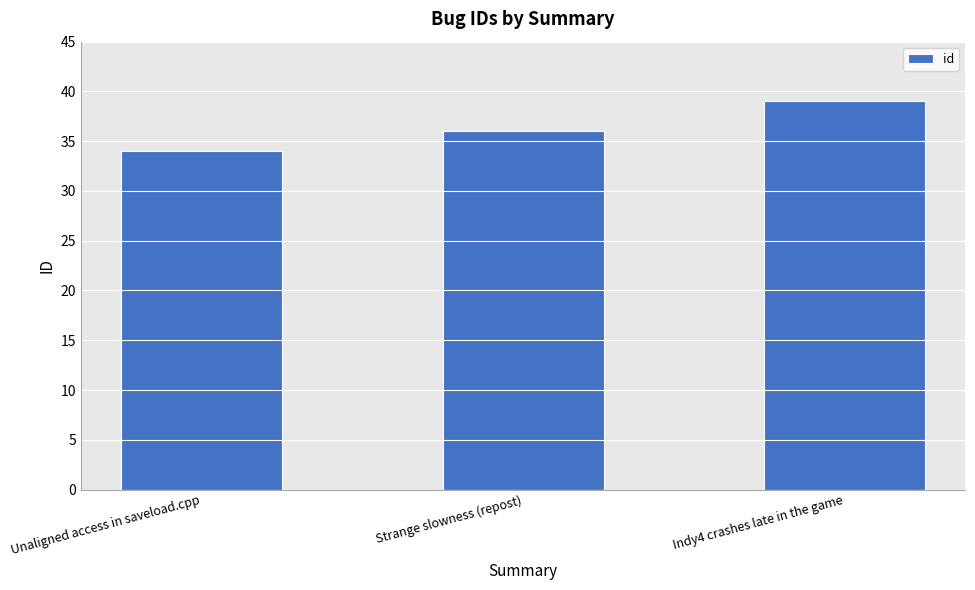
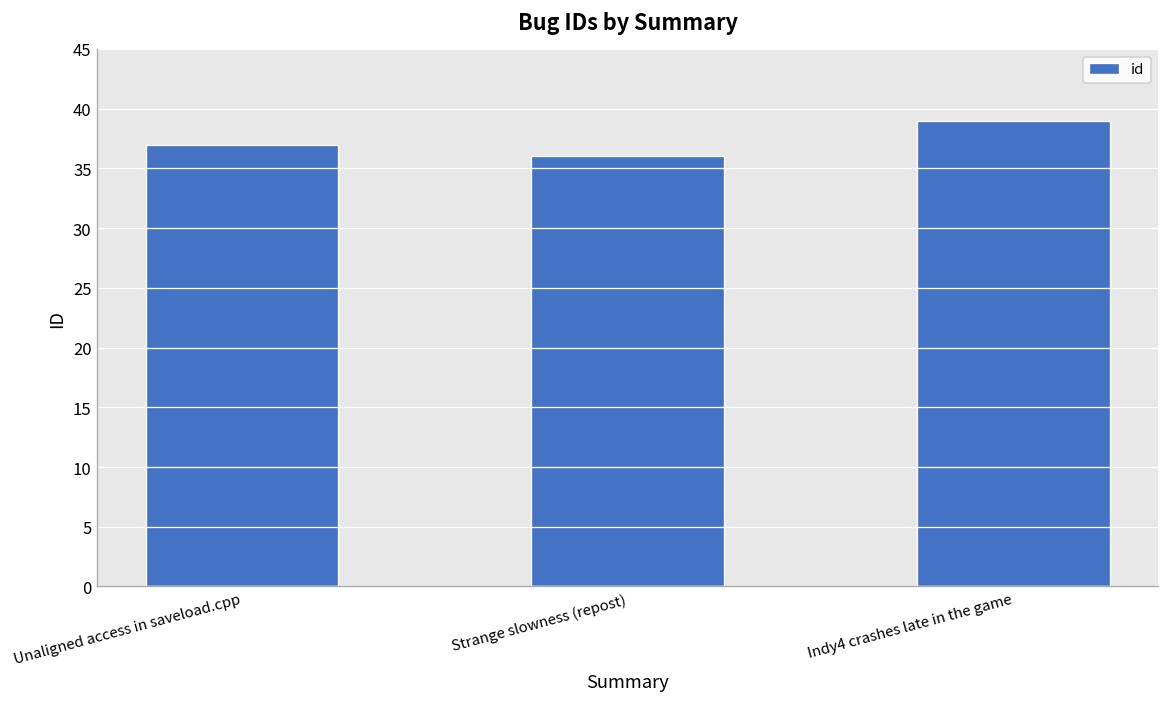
Unaligned access in saveload.cpp: 34 -> 37
